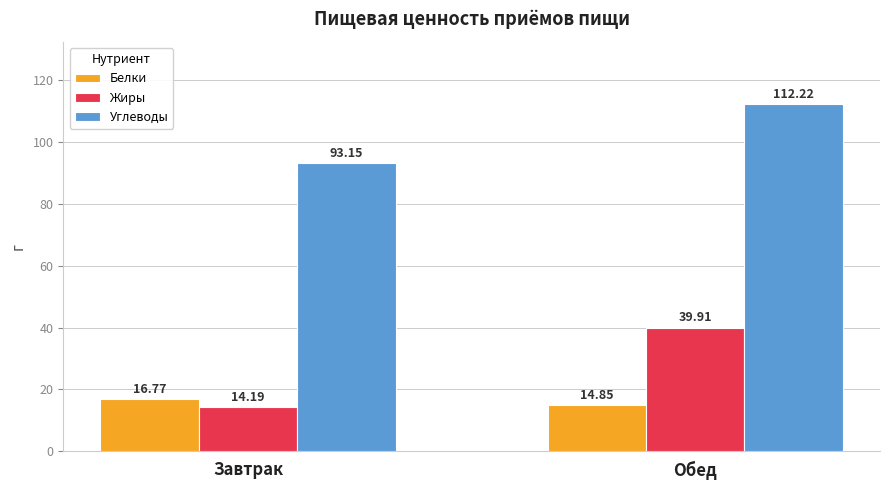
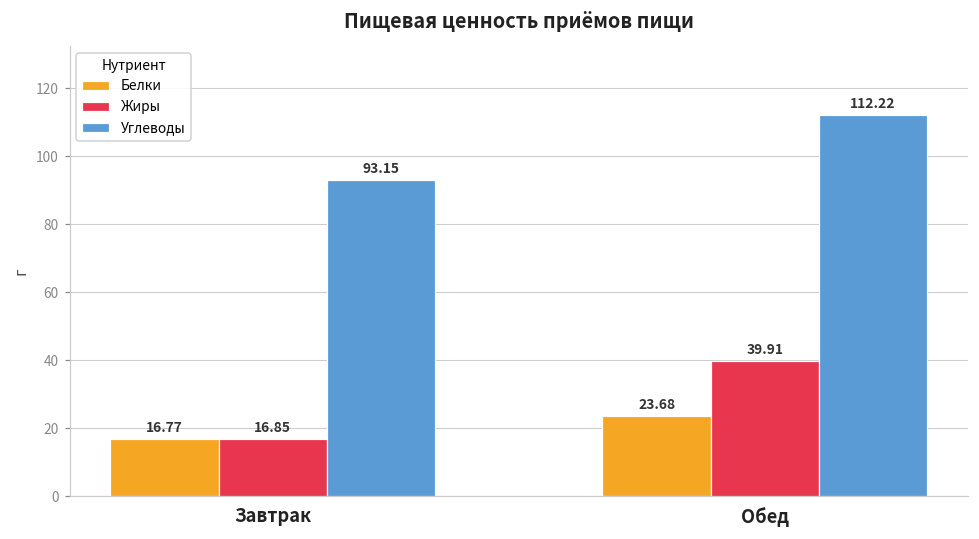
Жиры, Завтрак: 14.19 -> 16.85
Белки, Обед: 14.85 -> 23.68
